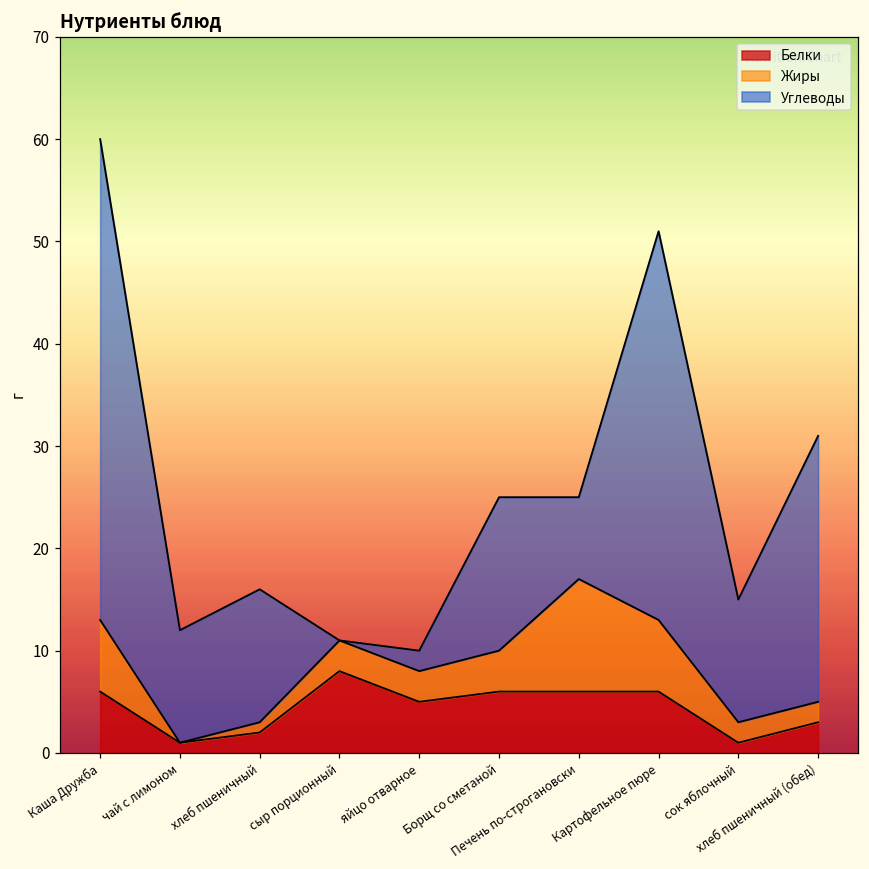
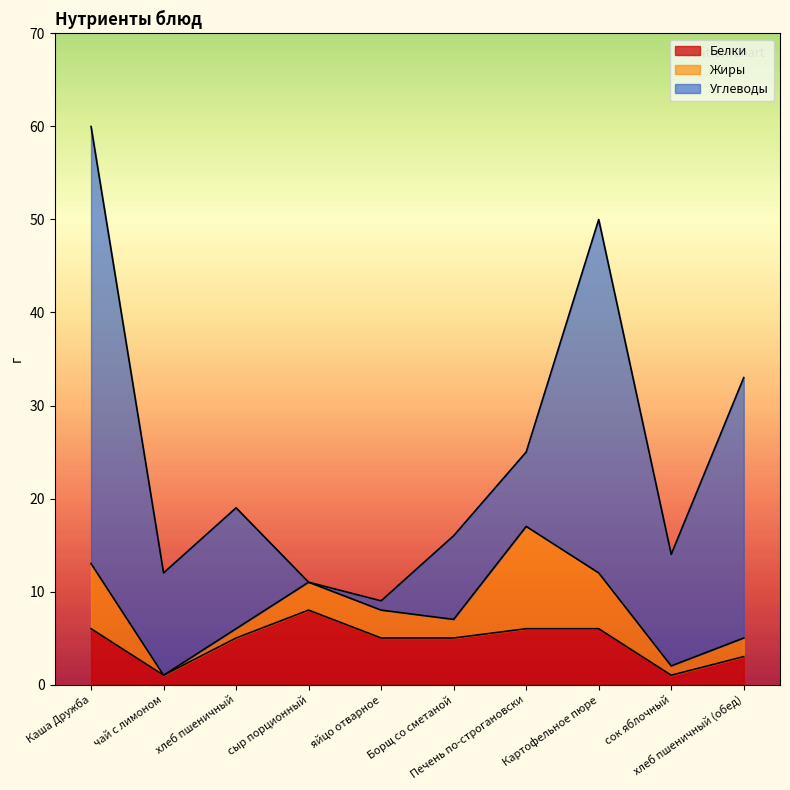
Белки, хлеб пшеничный: 2 -> 5
Углеводы, яйцо отварное: 2 -> 1
Белки, Борщ со сметаной: 6 -> 5
Жиры, Борщ со сметаной: 4 -> 2
Углеводы, Борщ со сметаной: 15 -> 9
Жиры, Картофельное пюре: 7 -> 6
Жиры, сок яблочный: 2 -> 1
Углеводы, хлеб пшеничный (обед): 26 -> 28
